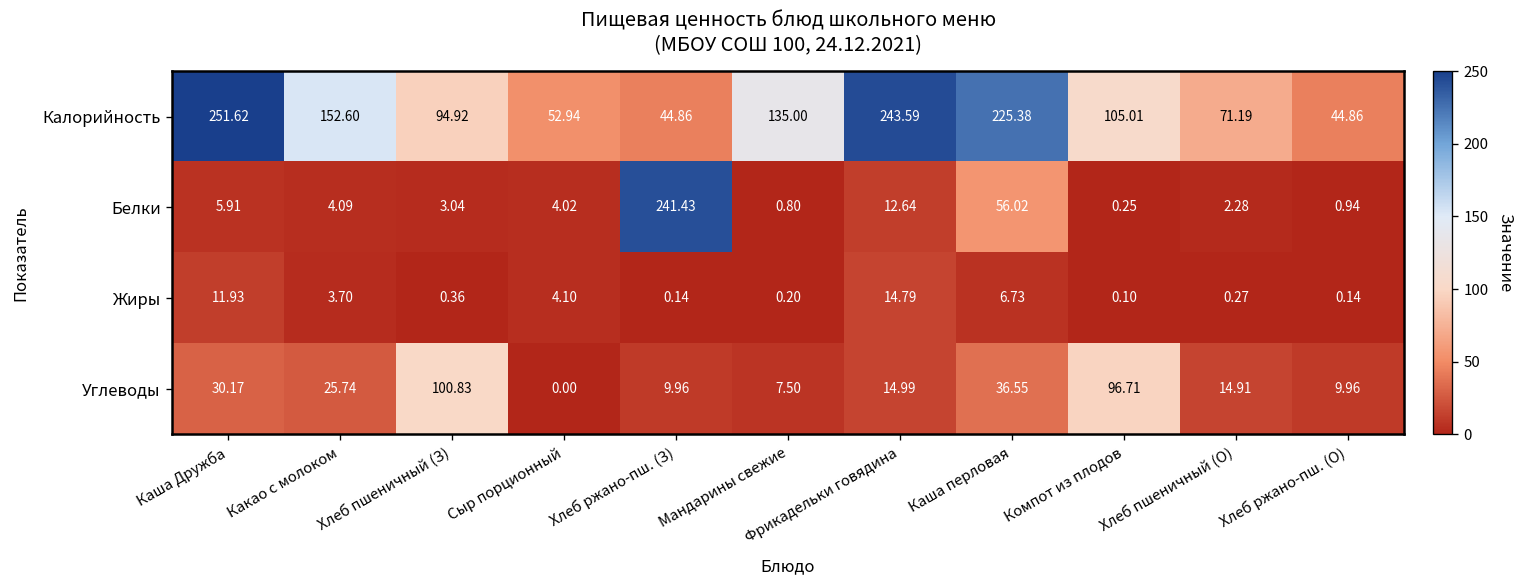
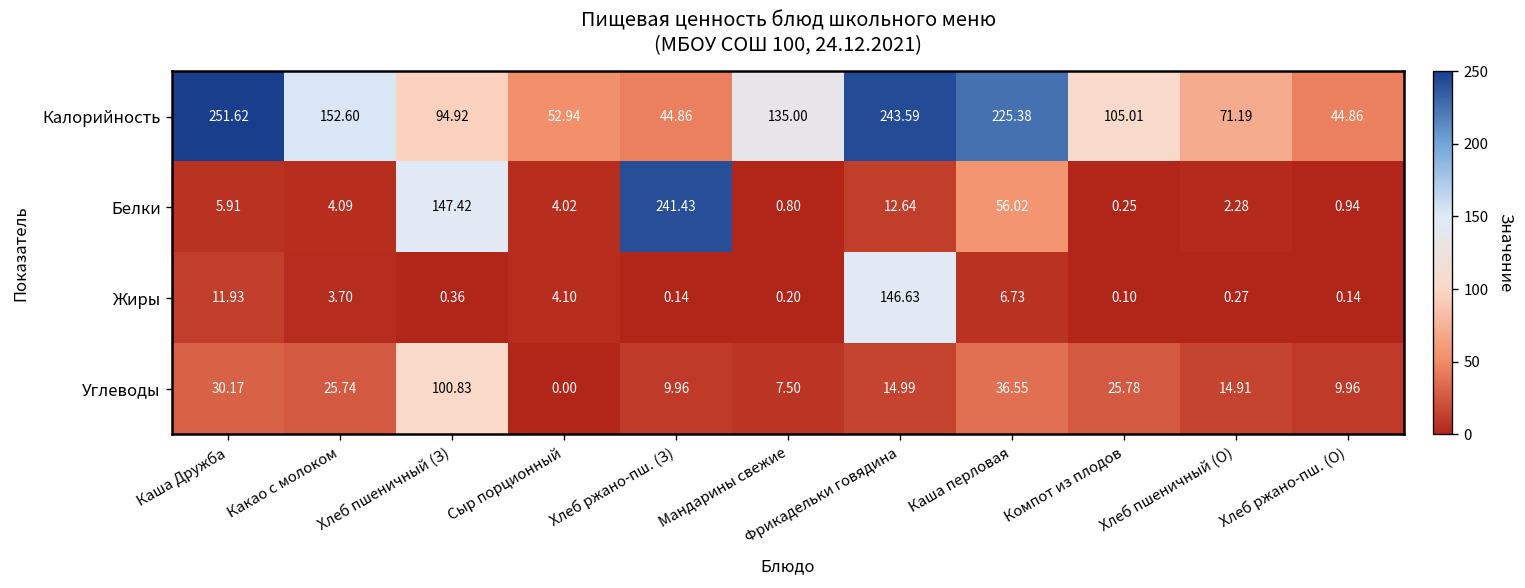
Белки, Хлеб пшеничный (З): 3.04 -> 147.42
Жиры, Фрикадельки говядина: 14.79 -> 146.63
Углеводы, Компот из плодов: 96.71 -> 25.78
